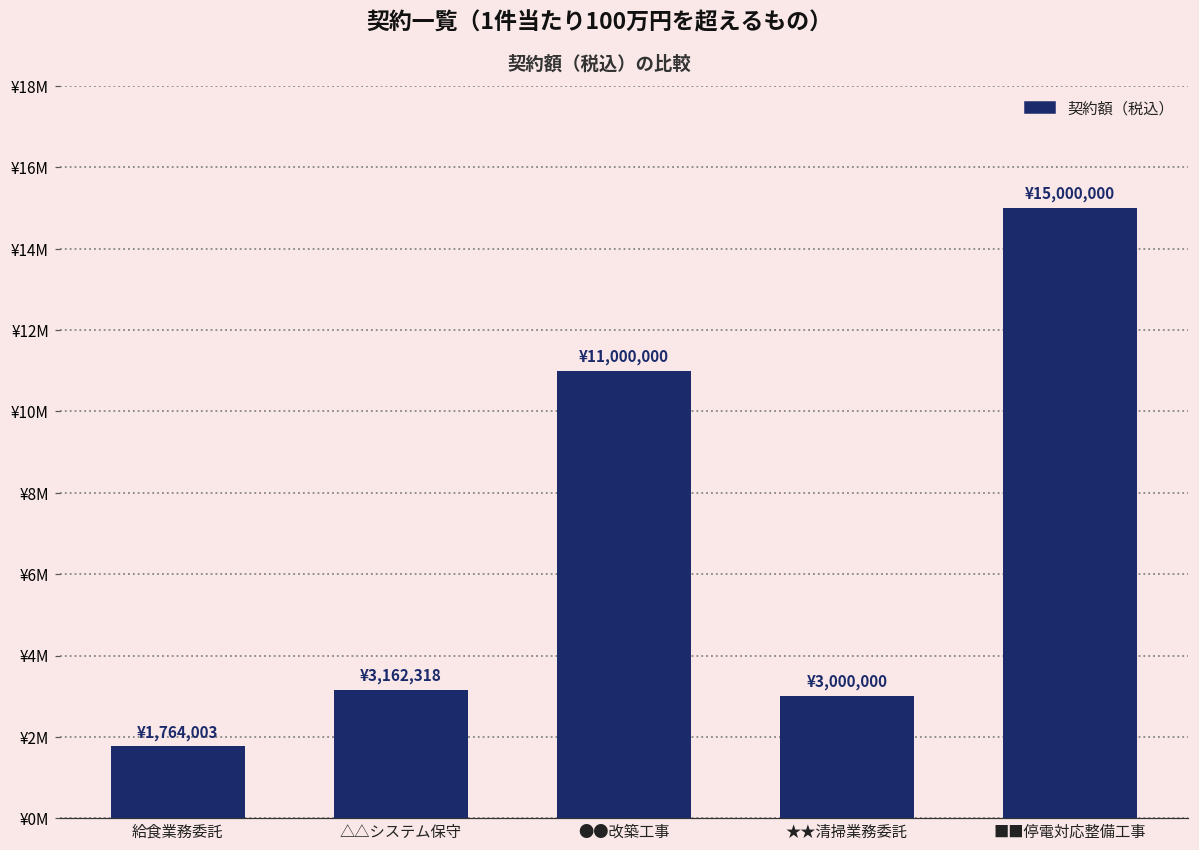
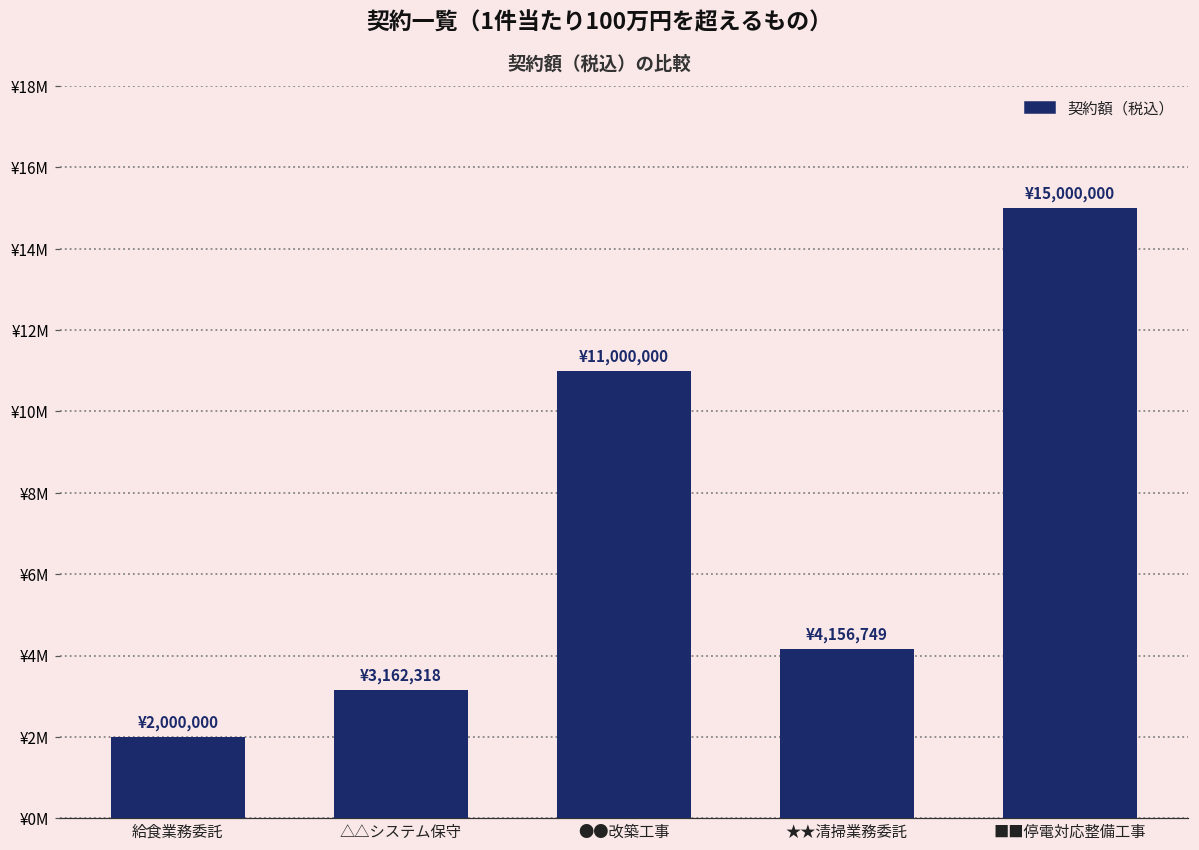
給食業務委託: ¥1,764,003 -> ¥2,000,000
★★清掃業務委託: ¥3,000,000 -> ¥4,156,749
